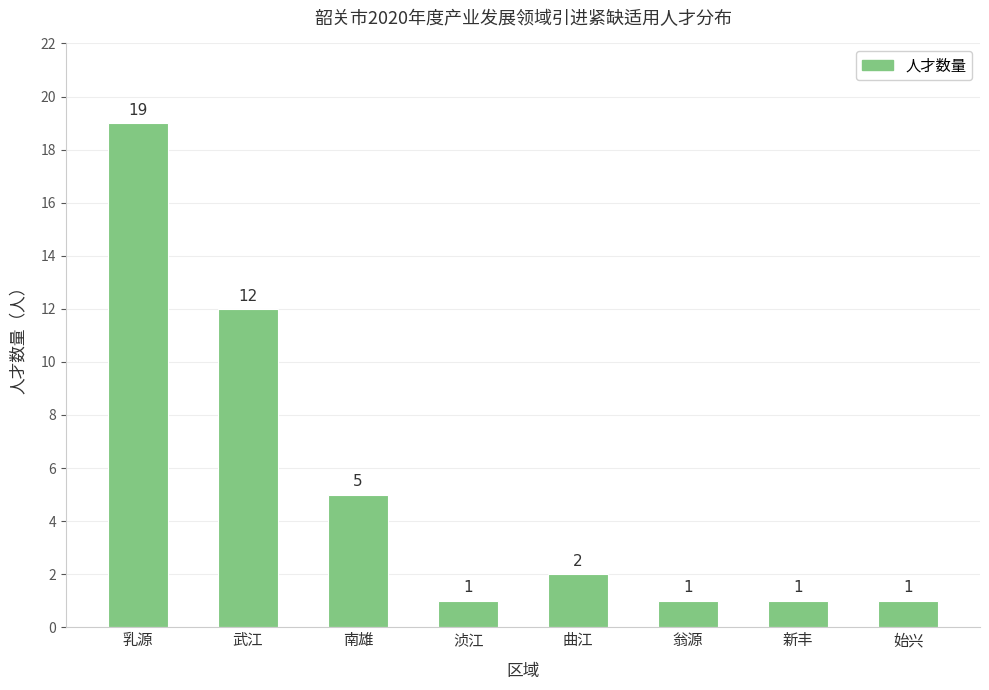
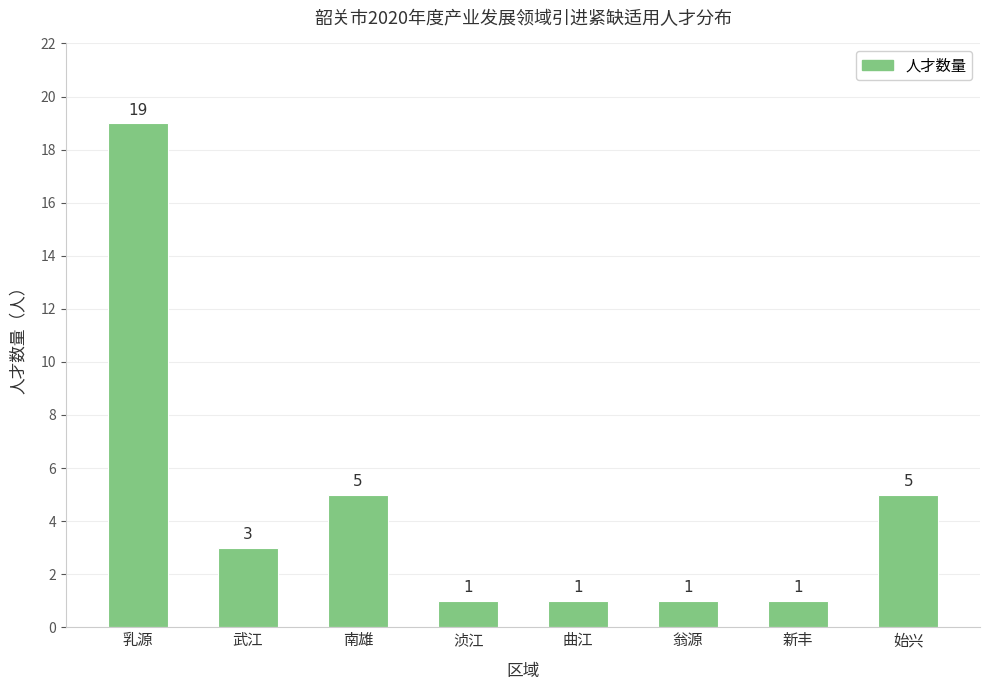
武江: 12 -> 3
曲江: 2 -> 1
始兴: 1 -> 5
